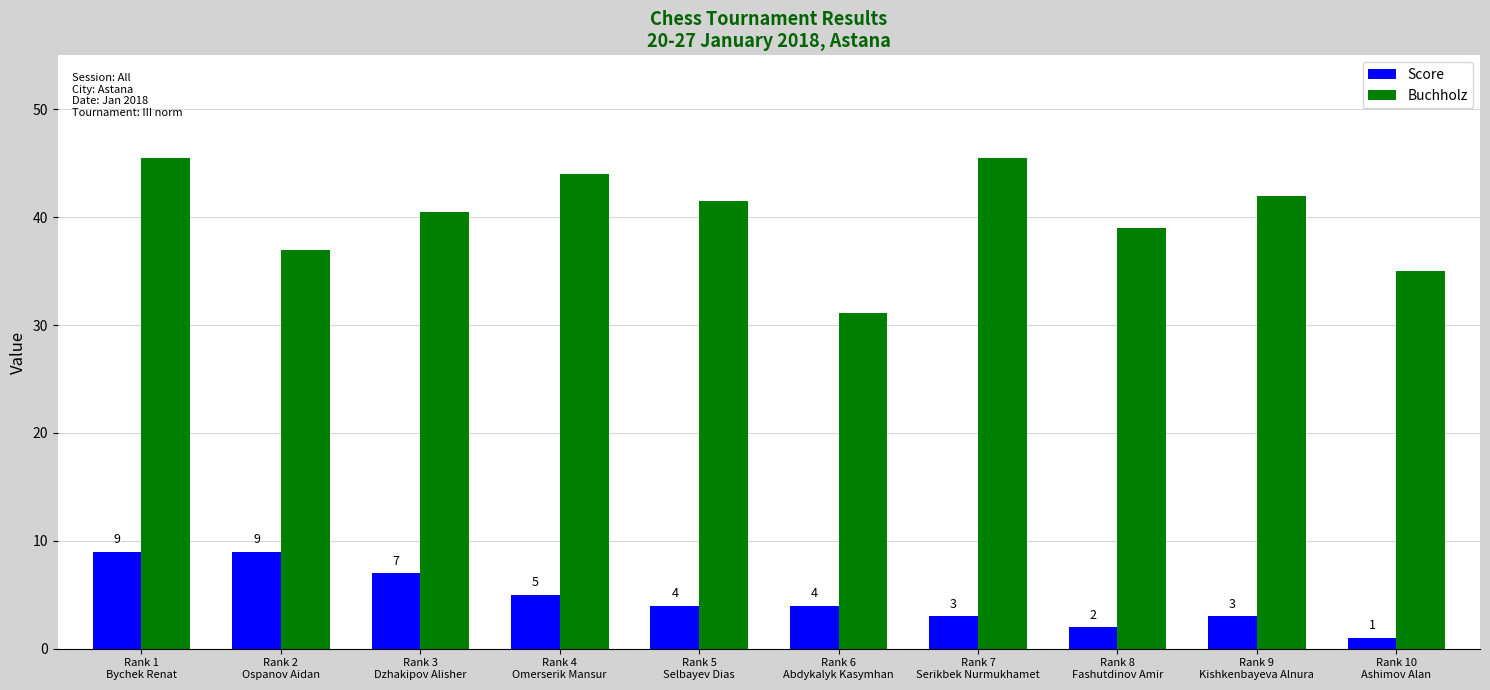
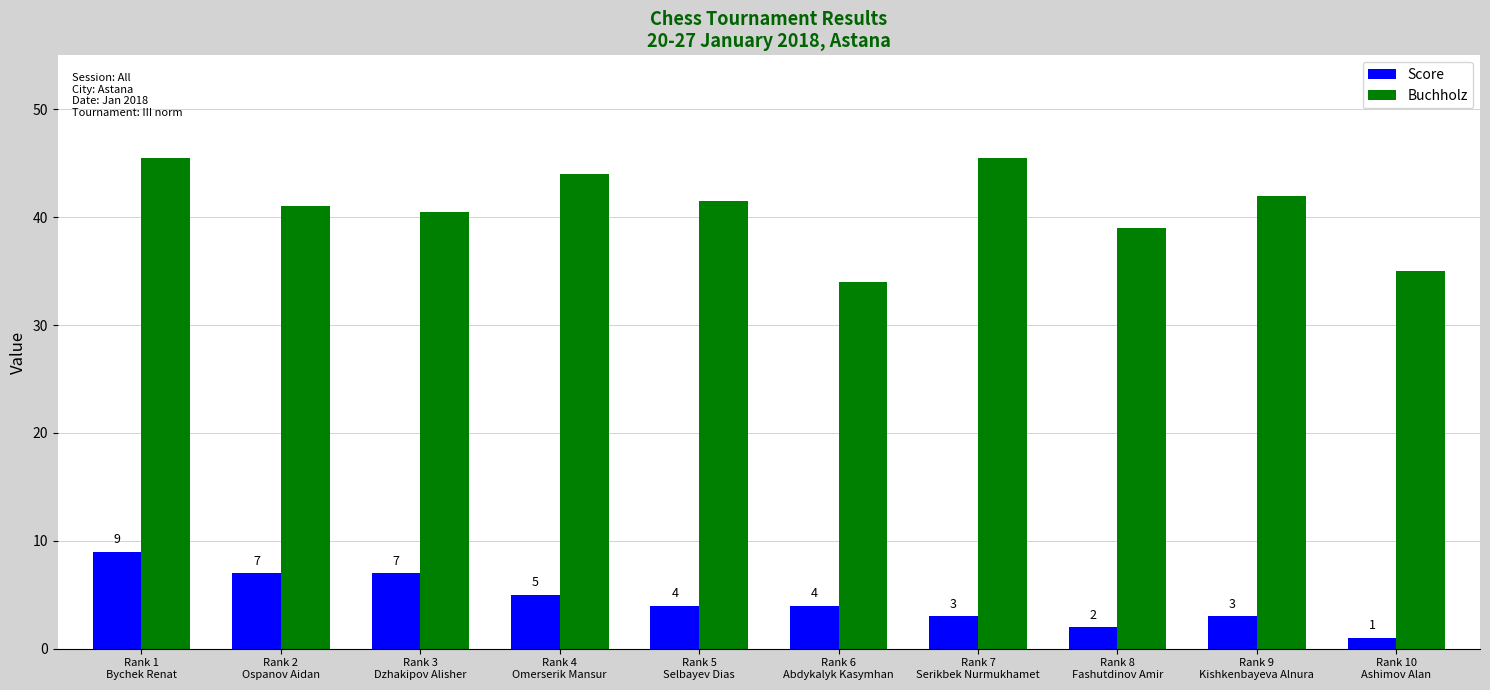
Score, Rank 2 Ospanov Aidan: 9 -> 7
Buchholz, Rank 2 Ospanov Aidan: 37 -> 41
Buchholz, Rank 6 Abdykalyk Kasymhan: 31.1 -> 34.0
